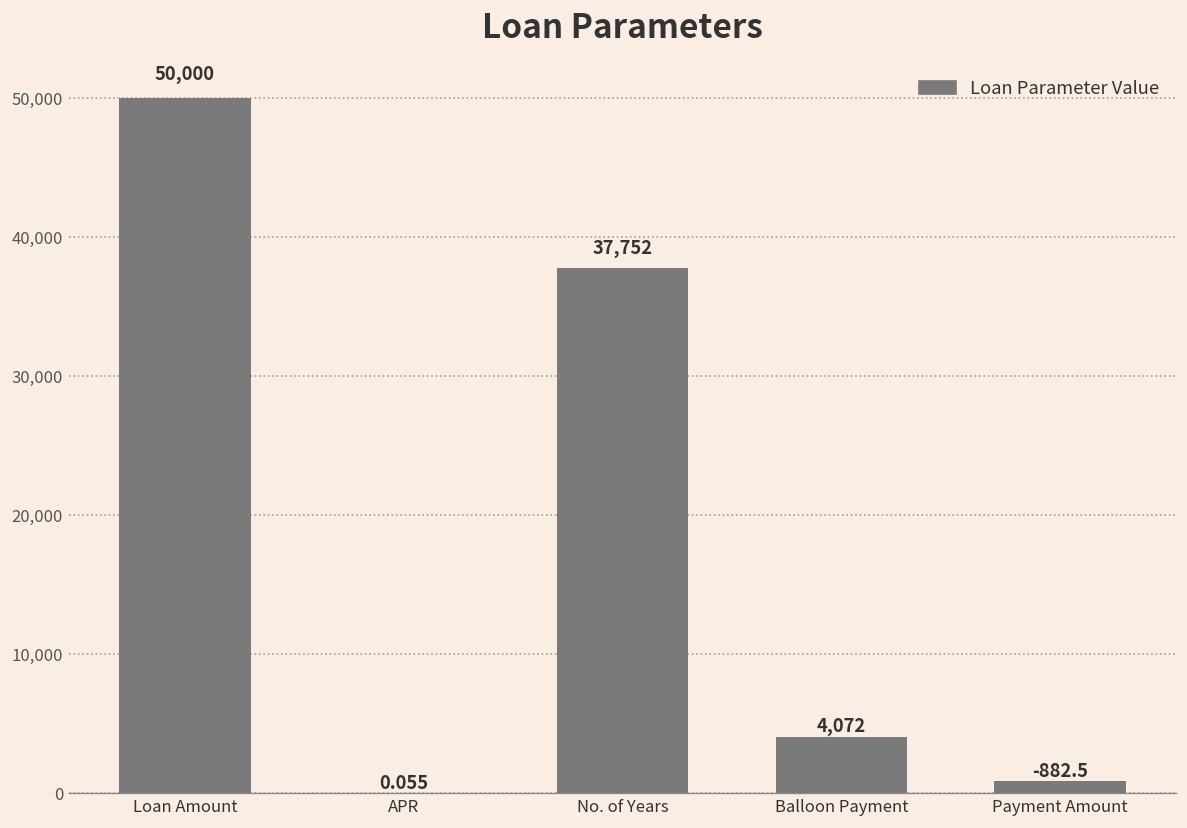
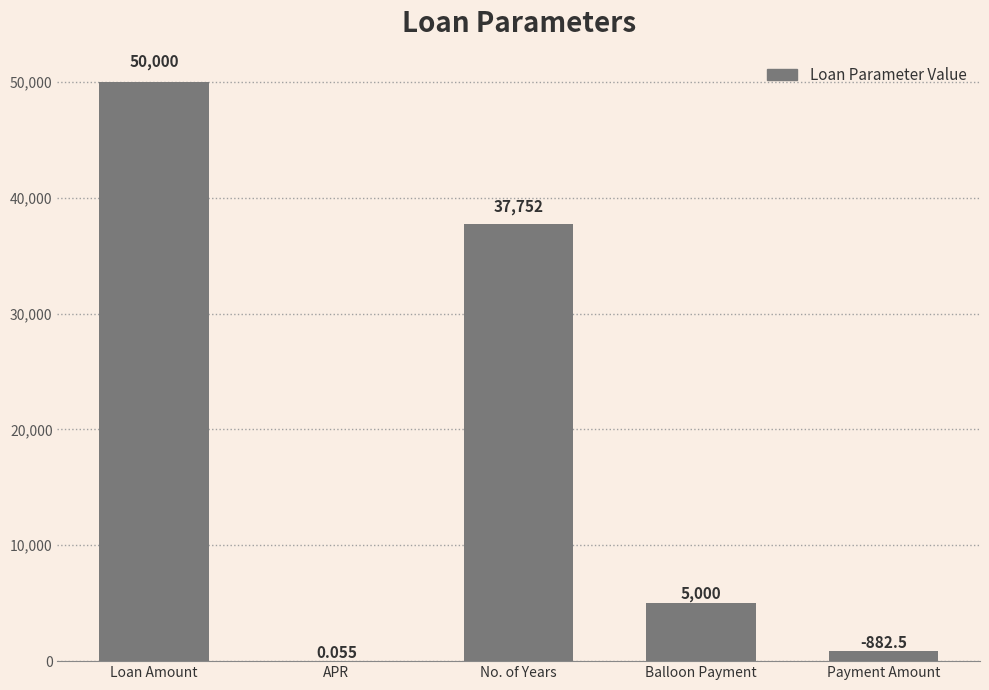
Balloon Payment: 4,072 -> 5,000
